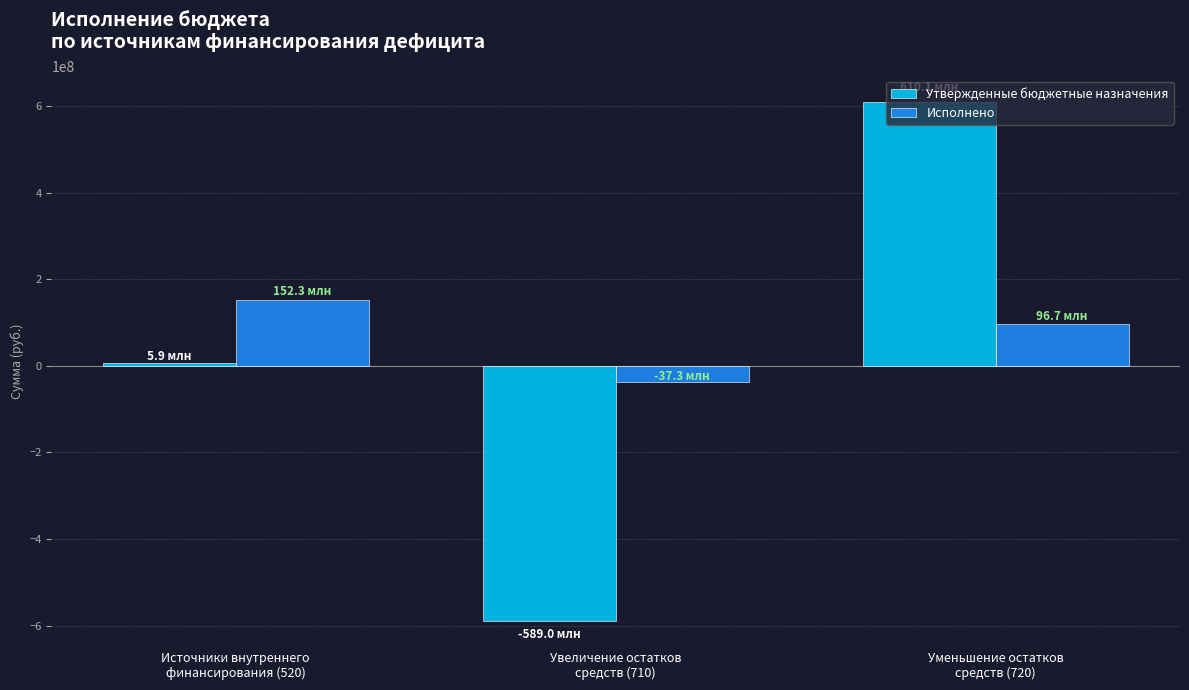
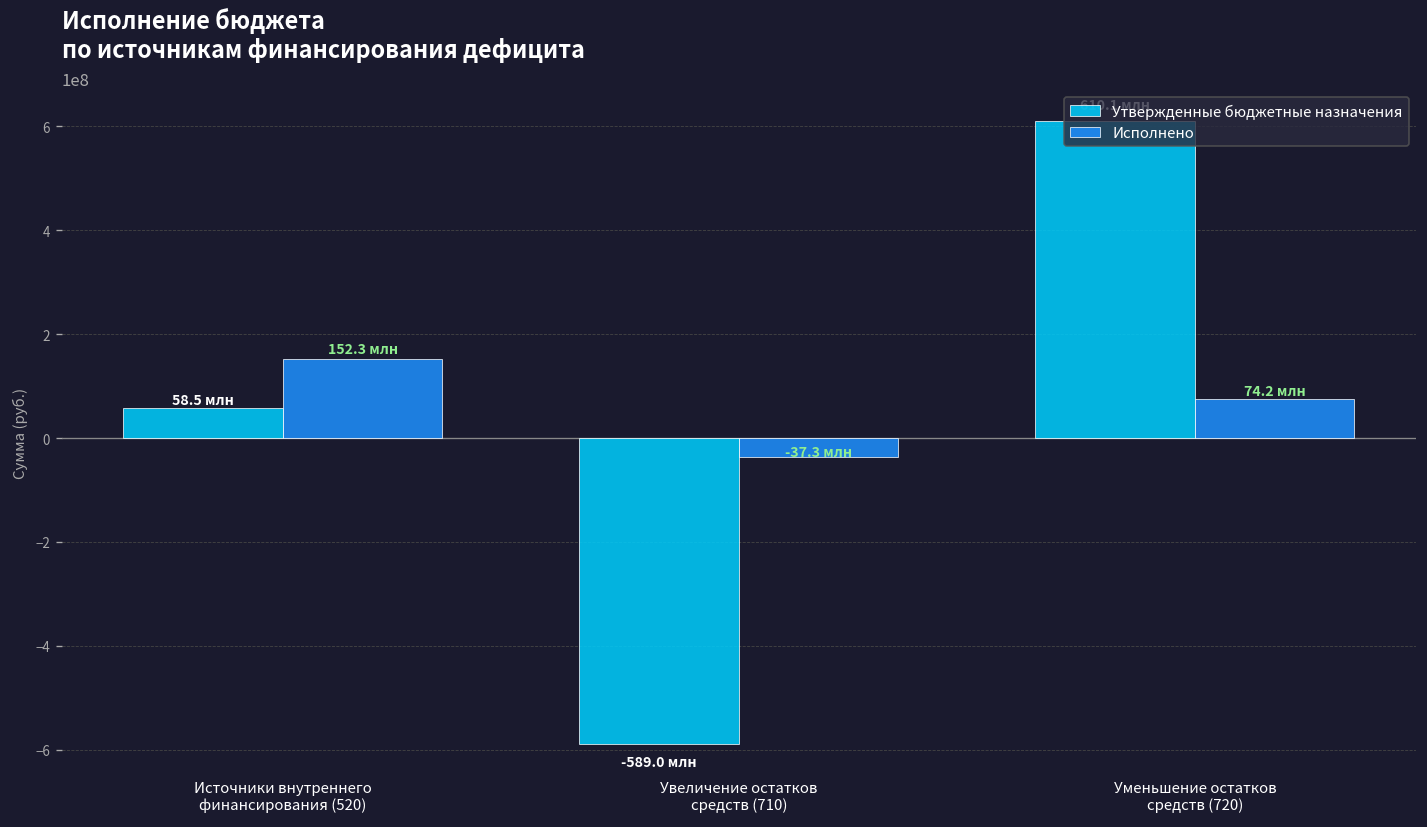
Утвержденные бюджетные назначения, Источники внутреннего финансирования (520): 5.9 -> 58.5
Исполнено, Уменьшение остатков средств (720): 96.7 -> 74.2
